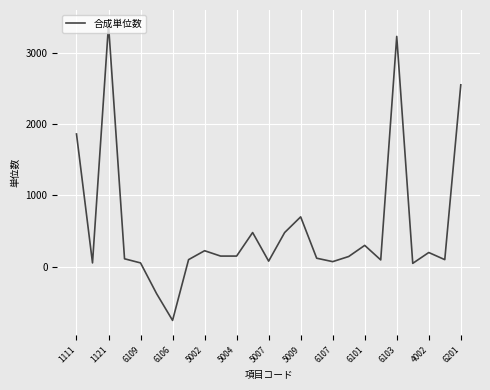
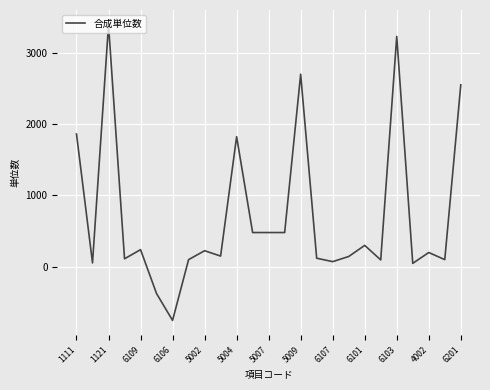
6109: 100 -> 200
5004: 200 -> 1800
5007: 100 -> 500
5009: 700 -> 2700
